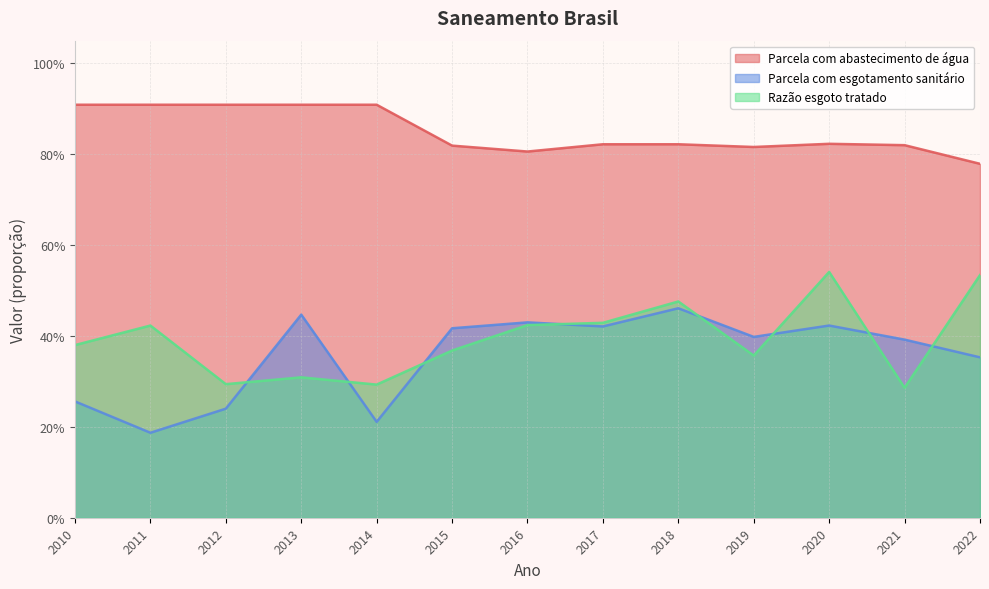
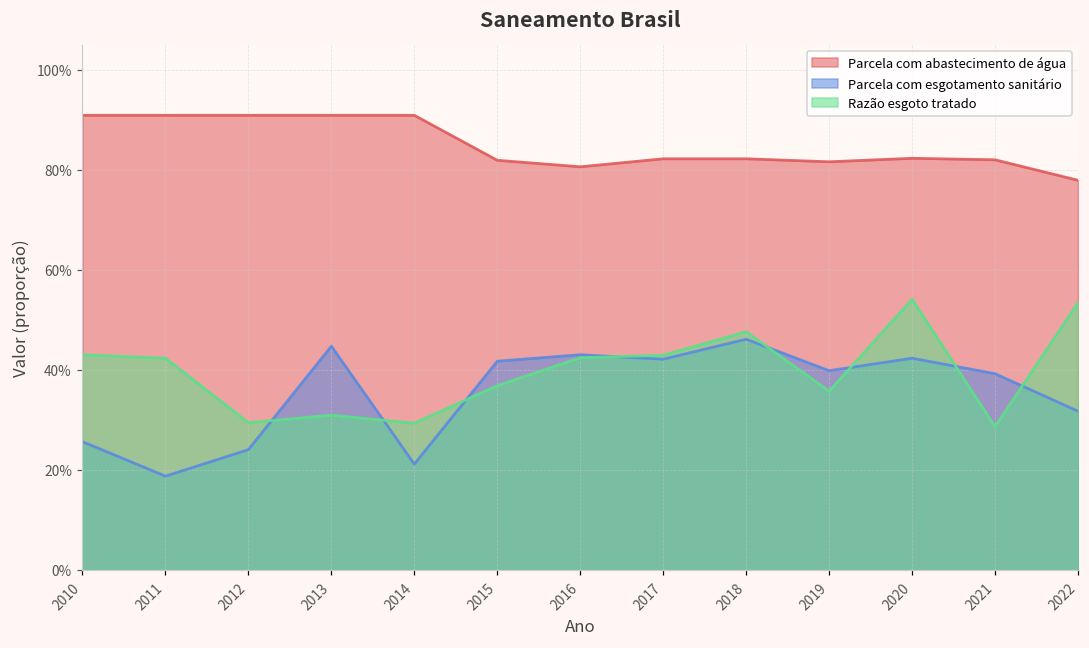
Razão esgoto tratado, 2010: 38% -> 43%
Parcela com esgotamento sanitário, 2022: 35% -> 32%
